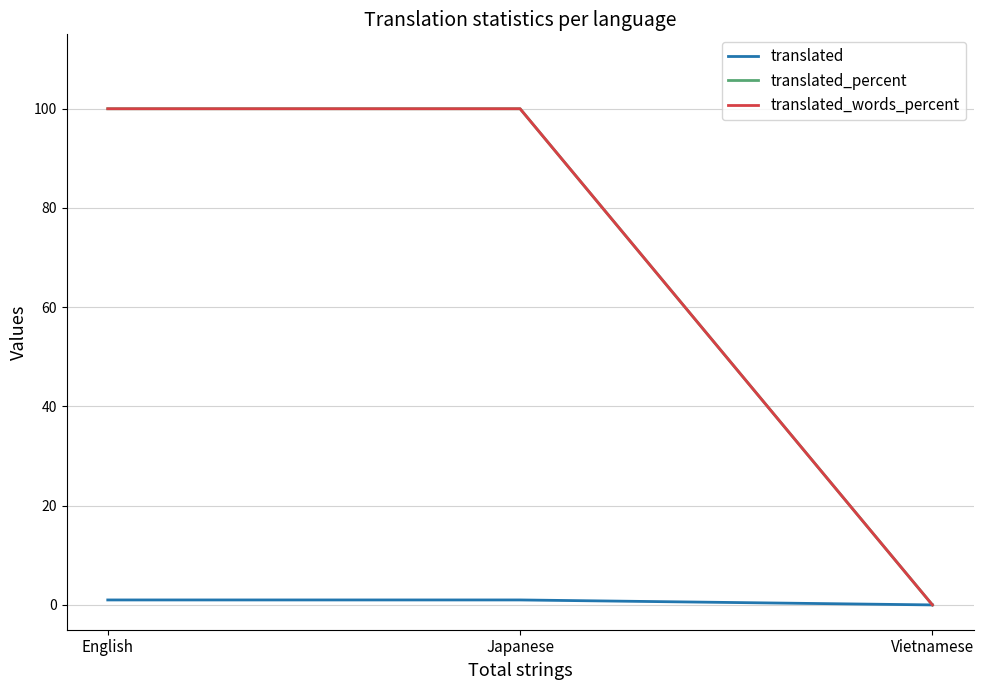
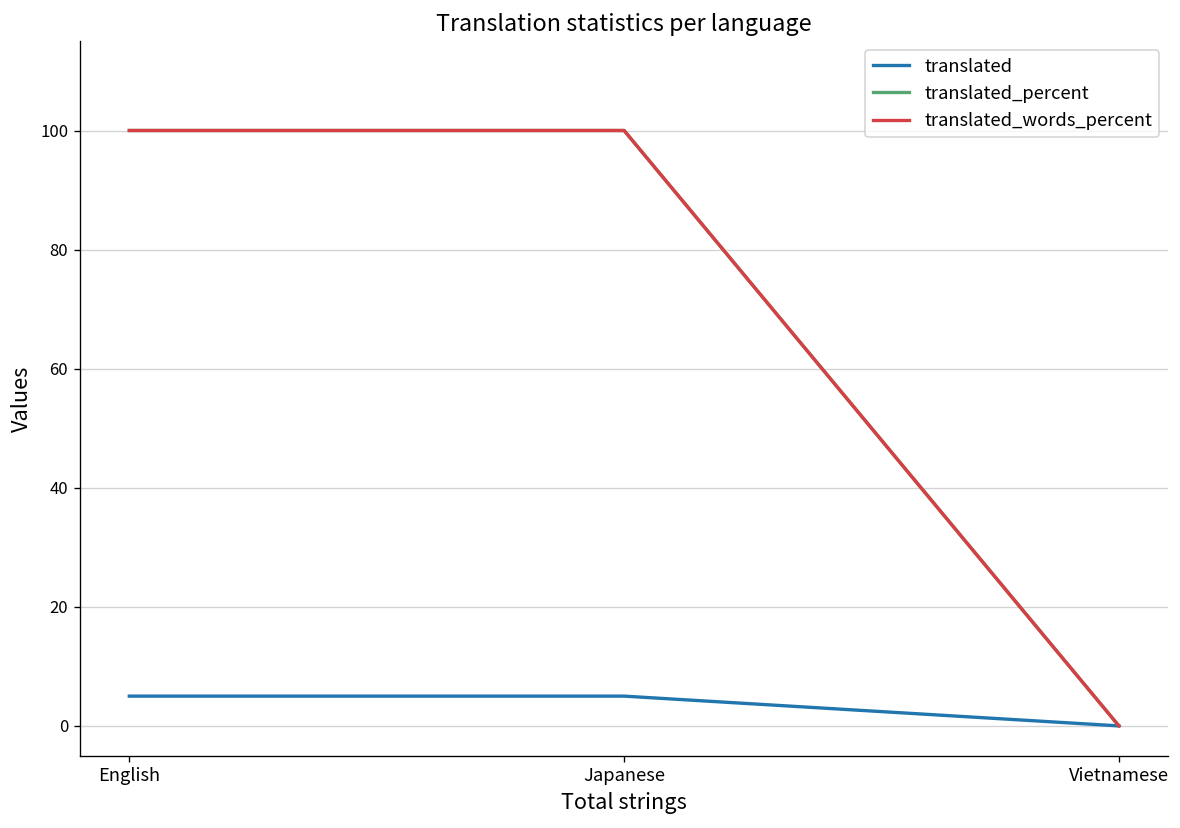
translated, English: 1 -> 5
translated, Japanese: 1 -> 5
